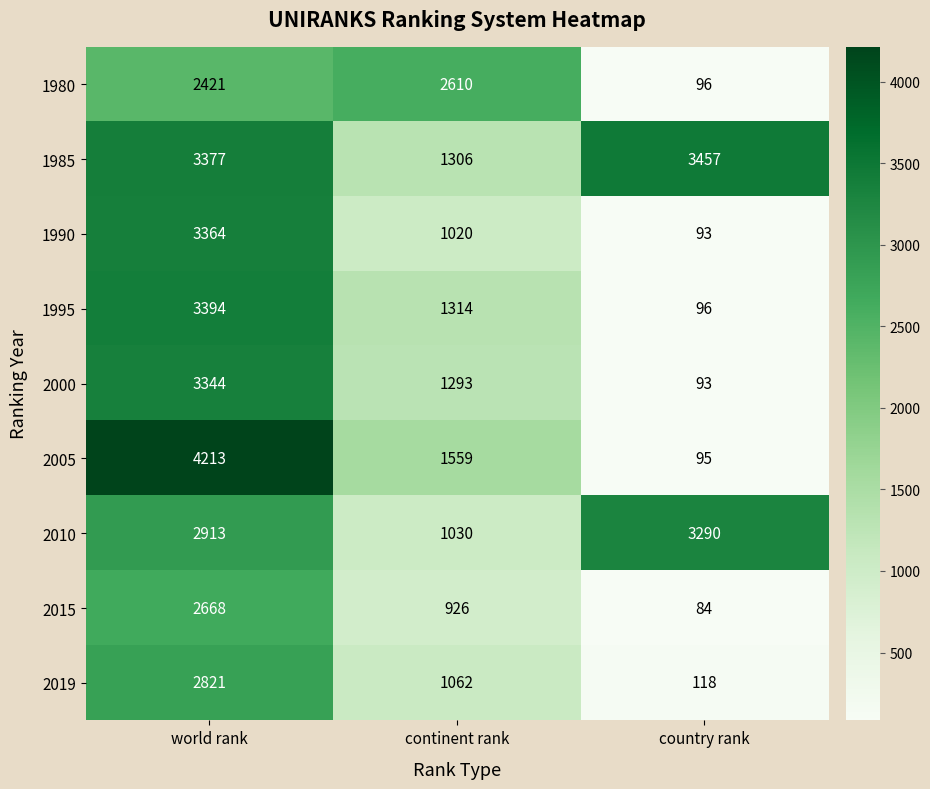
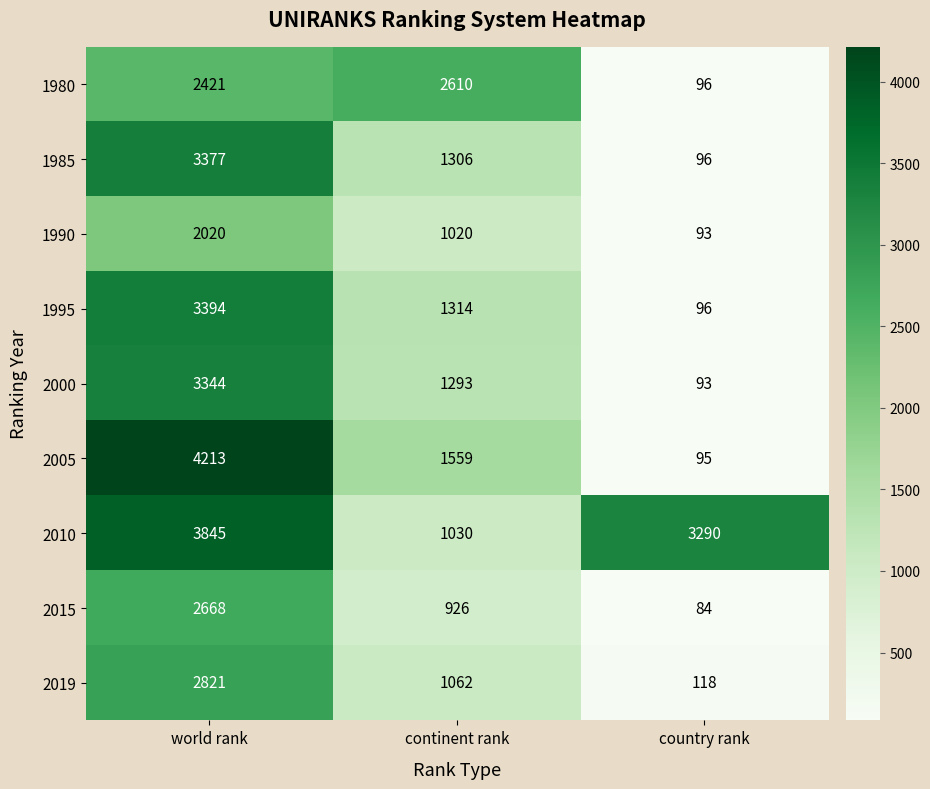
1985, country rank: 3457 -> 96
1990, world rank: 3364 -> 2020
2010, world rank: 2913 -> 3845
